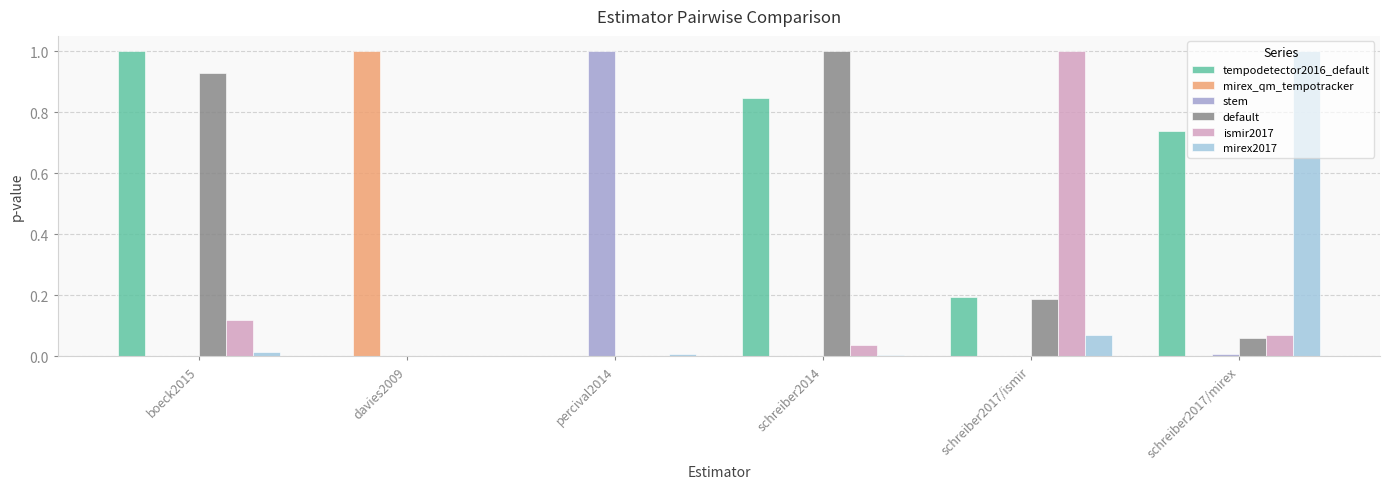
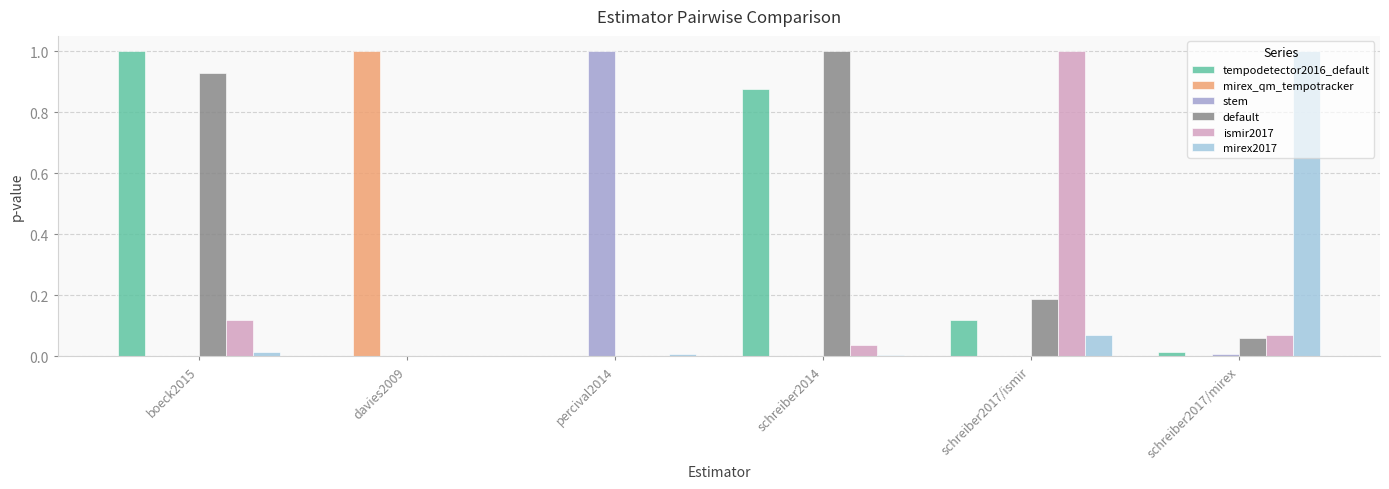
tempodetector2016_default, schreiber2014: 0.85 -> 0.87
tempodetector2016_default, schreiber2017/ismir: 0.19 -> 0.12
tempodetector2016_default, schreiber2017/mirex: 0.74 -> 0.01
